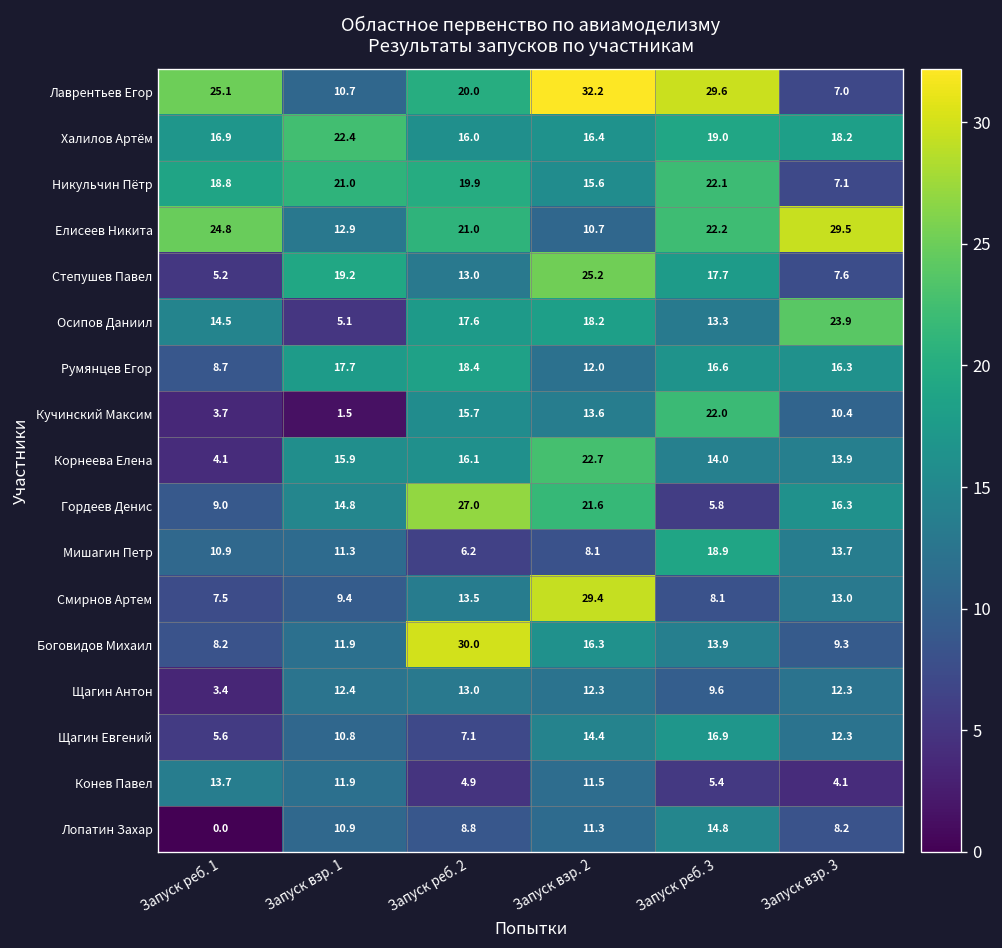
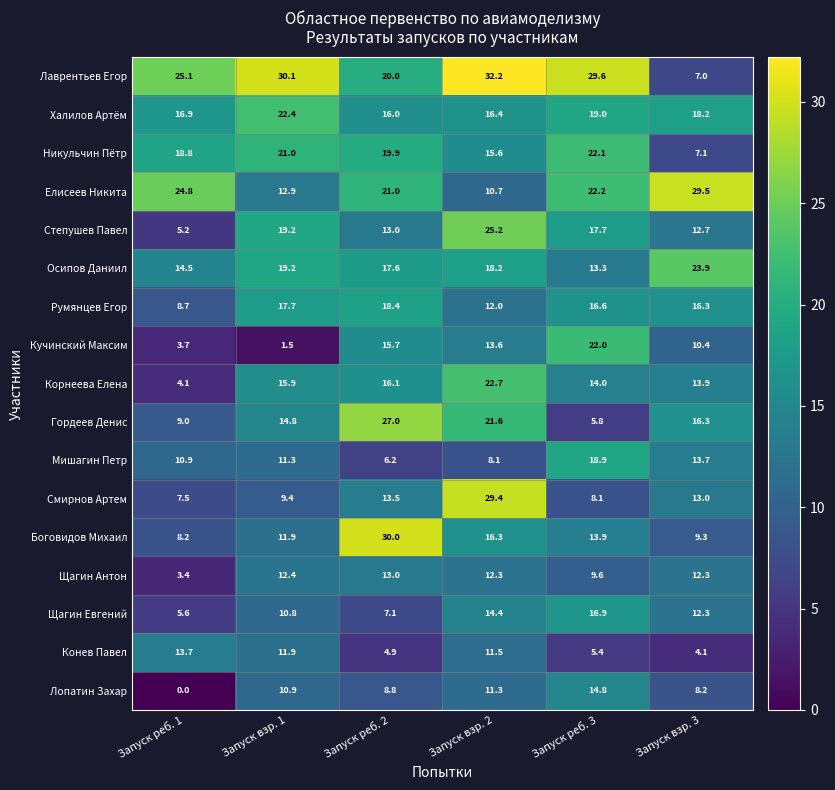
Лаврентьев Егор, Запуск взр. 1: 10.7 -> 30.1
Степушев Павел, Запуск взр. 3: 7.6 -> 12.7
Осипов Даниил, Запуск взр. 1: 5.1 -> 19.2
